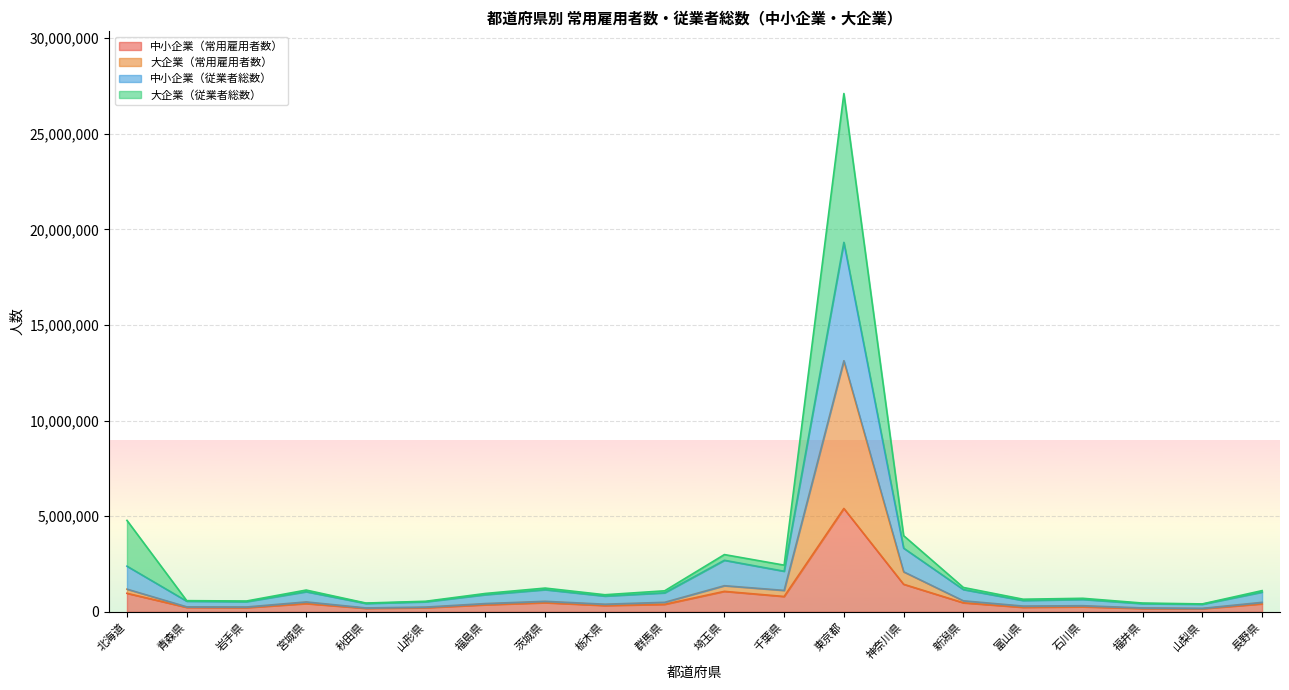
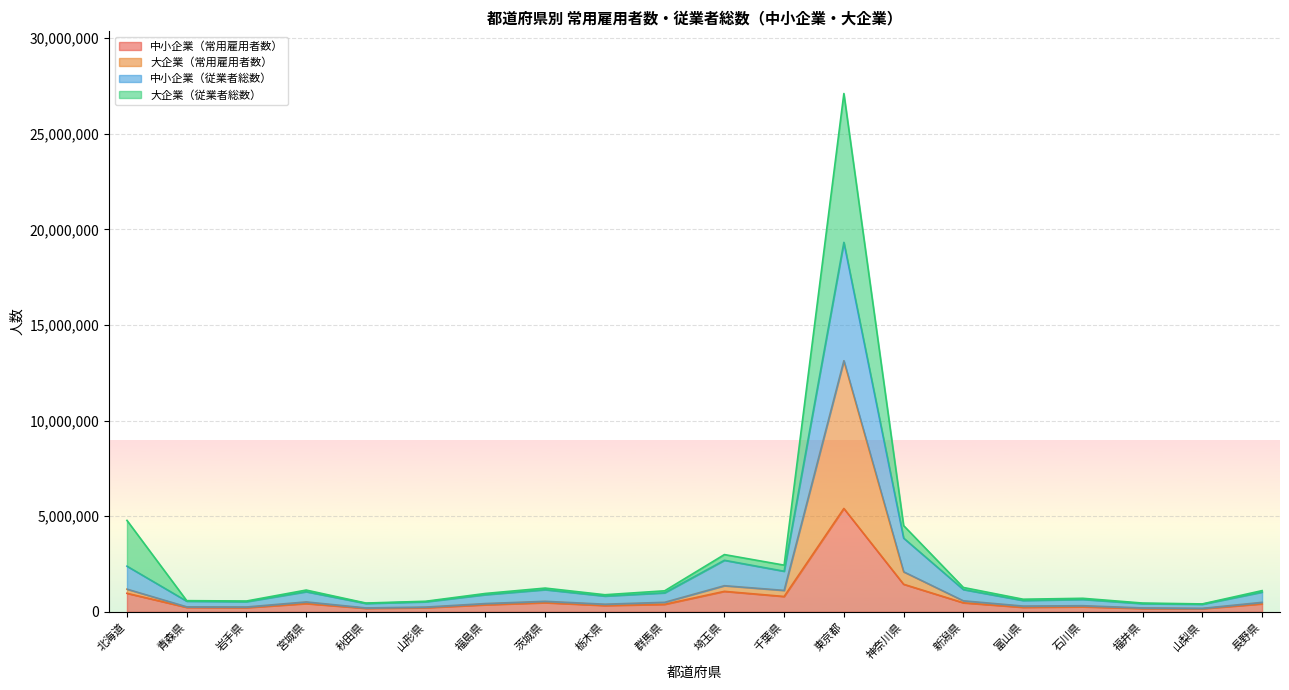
中小企業（従業者総数）, 神奈川県: 1,200,000 -> 1,800,000
